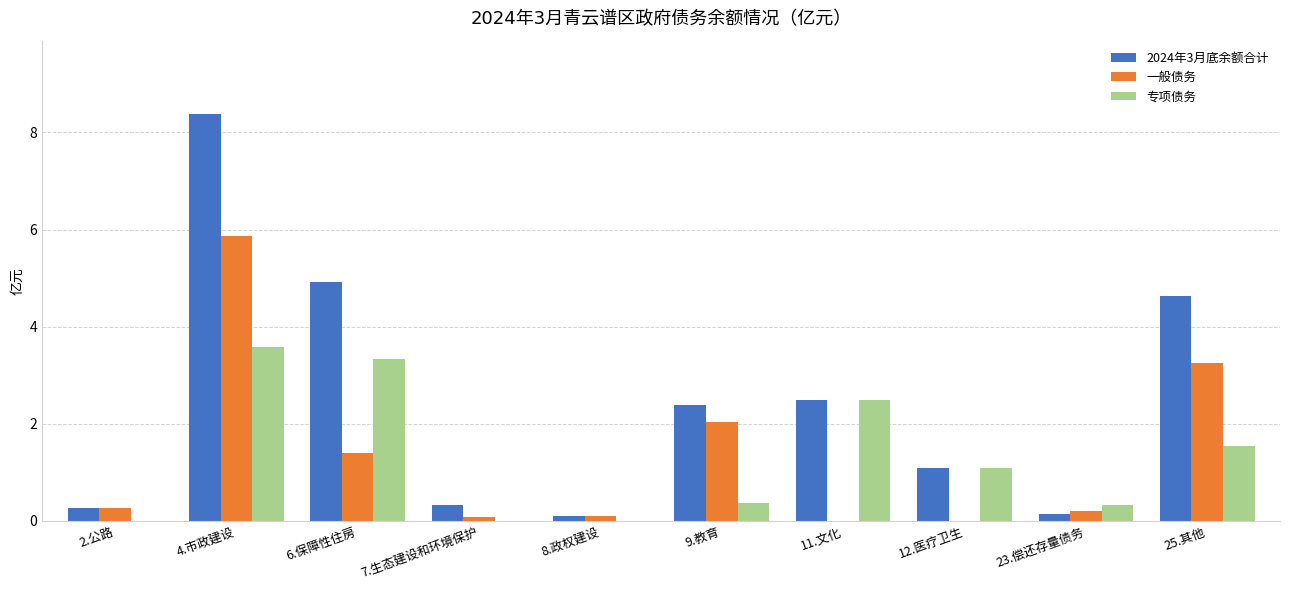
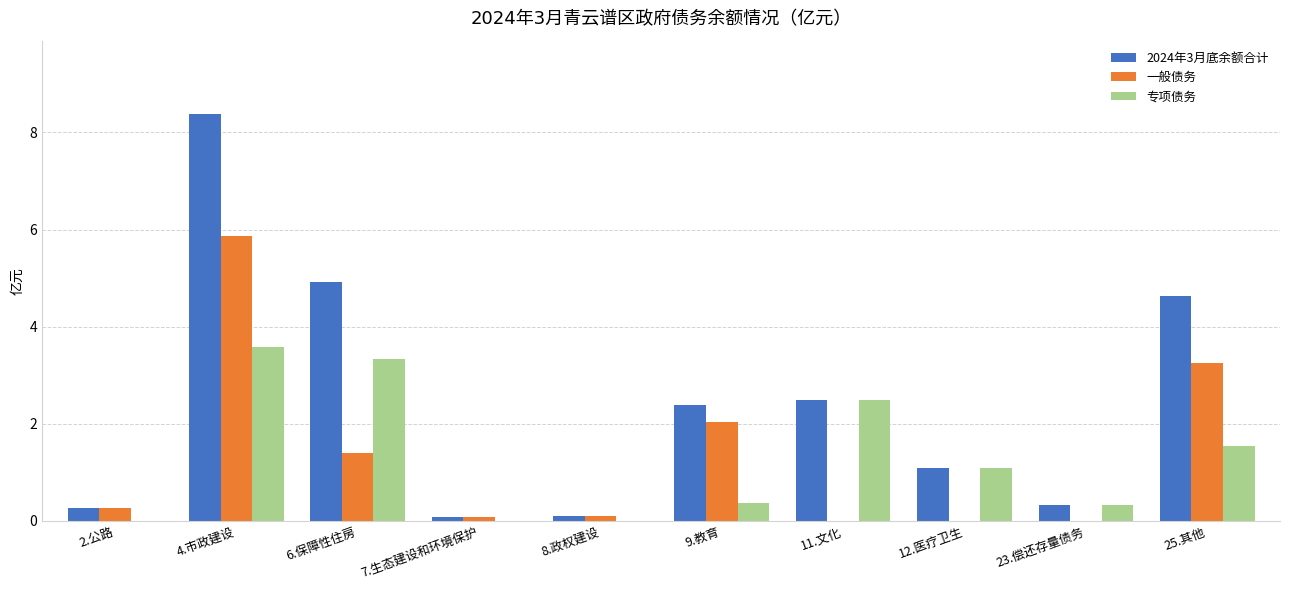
2024年3月底余额合计, 7.生态建设和环境保护: 0.3 -> 0.1
2024年3月底余额合计, 23.偿还存量债务: 0.1 -> 0.3
一般债务, 23.偿还存量债务: 0.2 -> 0.0
